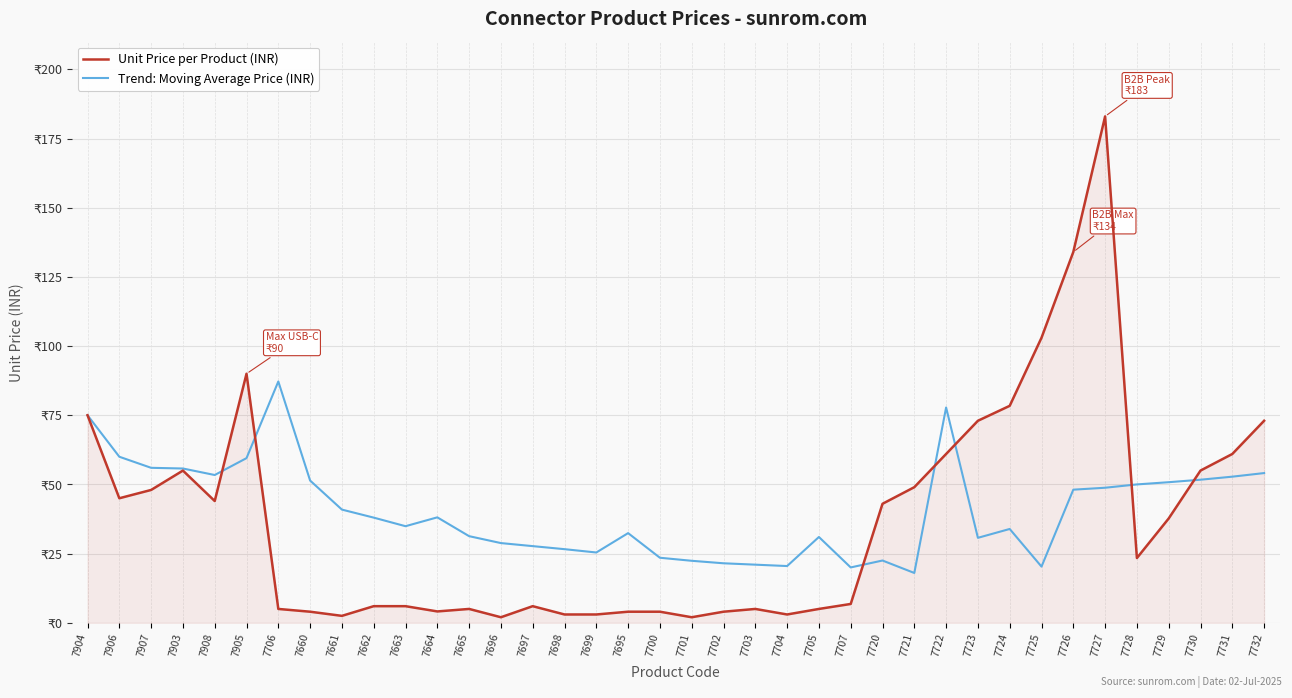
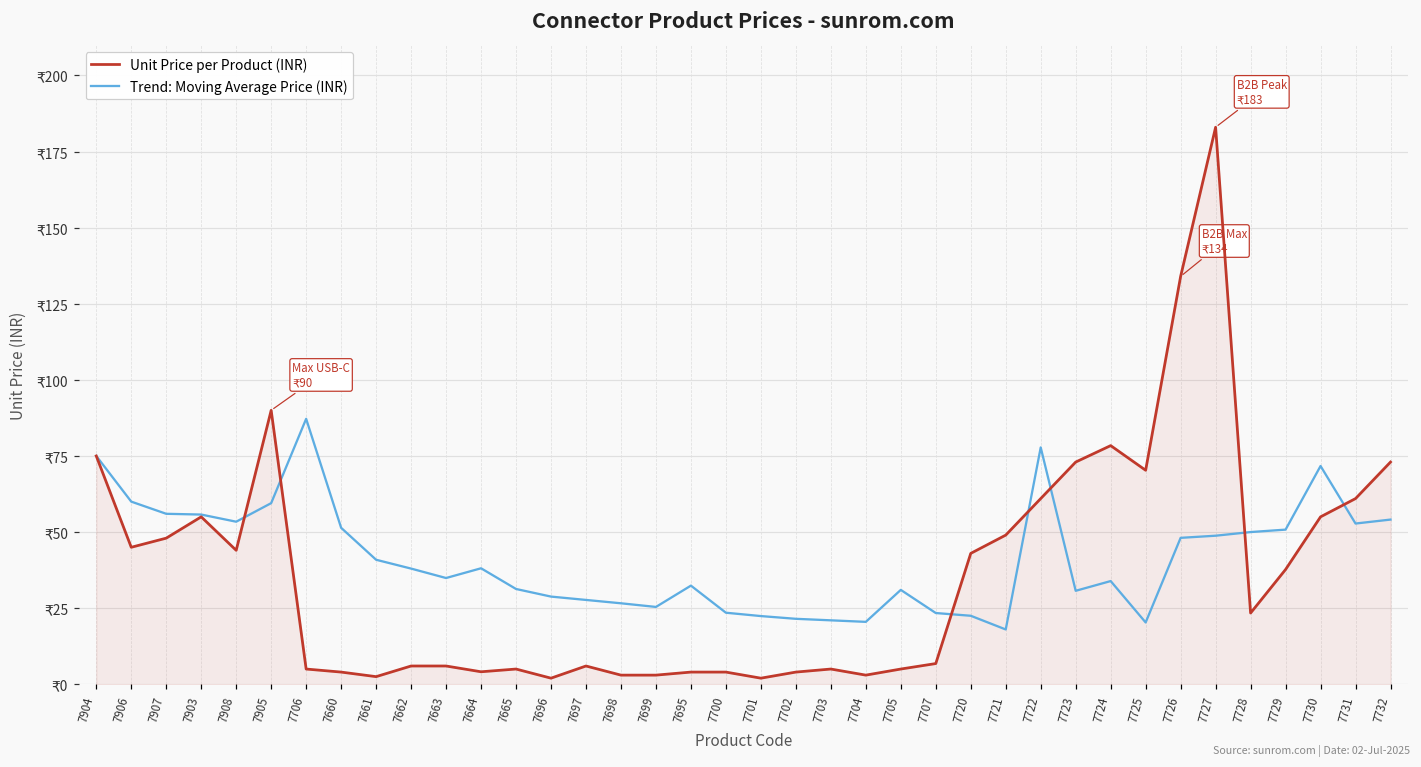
Trend: Moving Average Price (INR), 7707: ₹20 -> ₹23
Unit Price per Product (INR), 7725: ₹103 -> ₹70
Trend: Moving Average Price (INR), 7730: ₹52 -> ₹72
